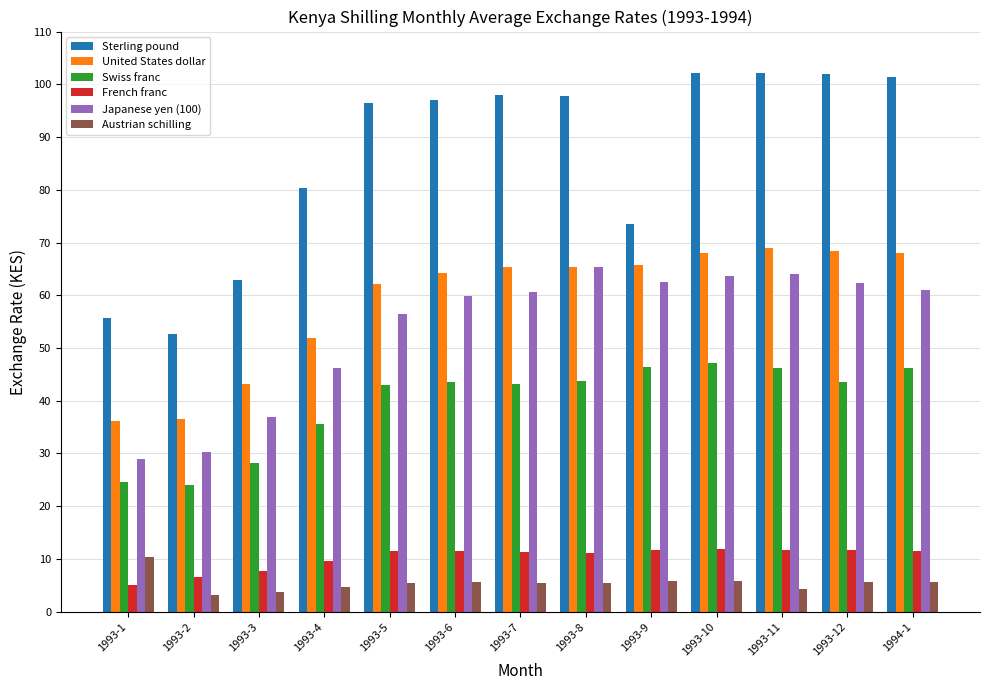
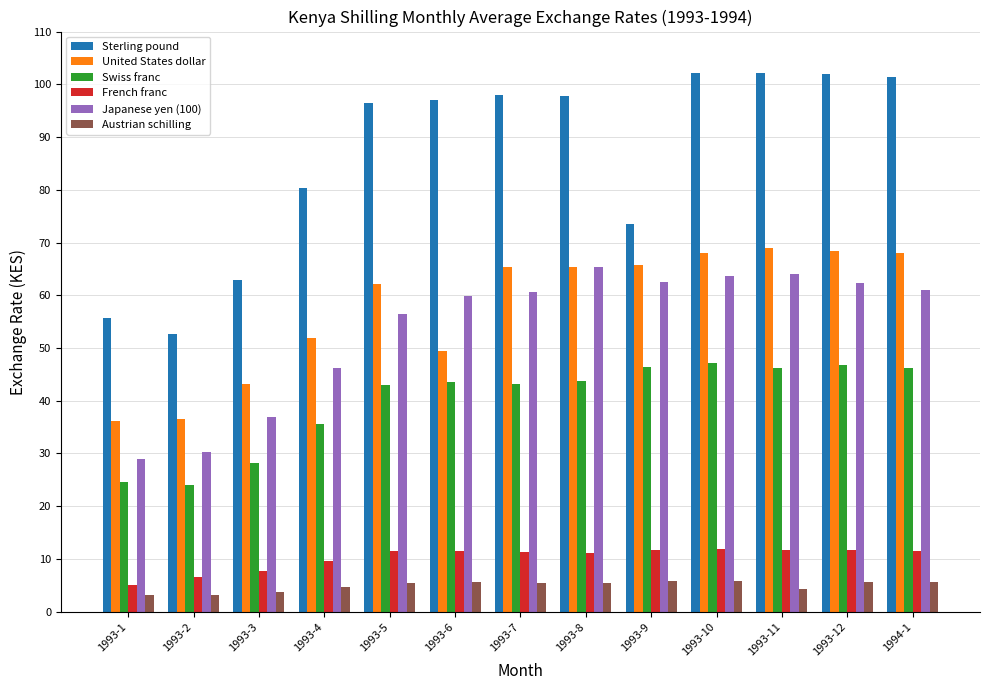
Austrian schilling, 1993-1: 10 -> 3
United States dollar, 1993-6: 64 -> 49
Swiss franc, 1993-12: 43 -> 47
